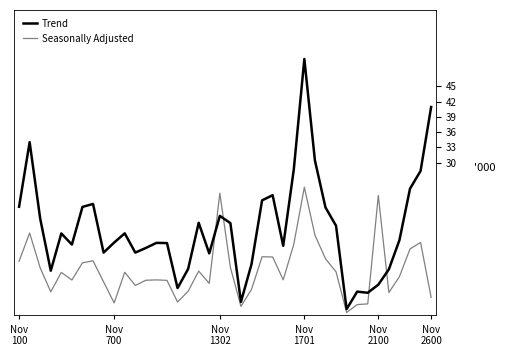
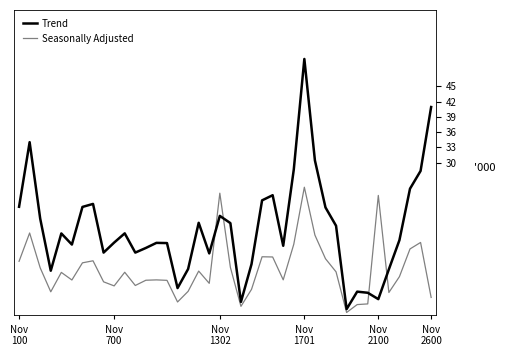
Seasonally Adjusted, Nov 700: 2 -> 6
Trend, Nov 2100: 6 -> 3
